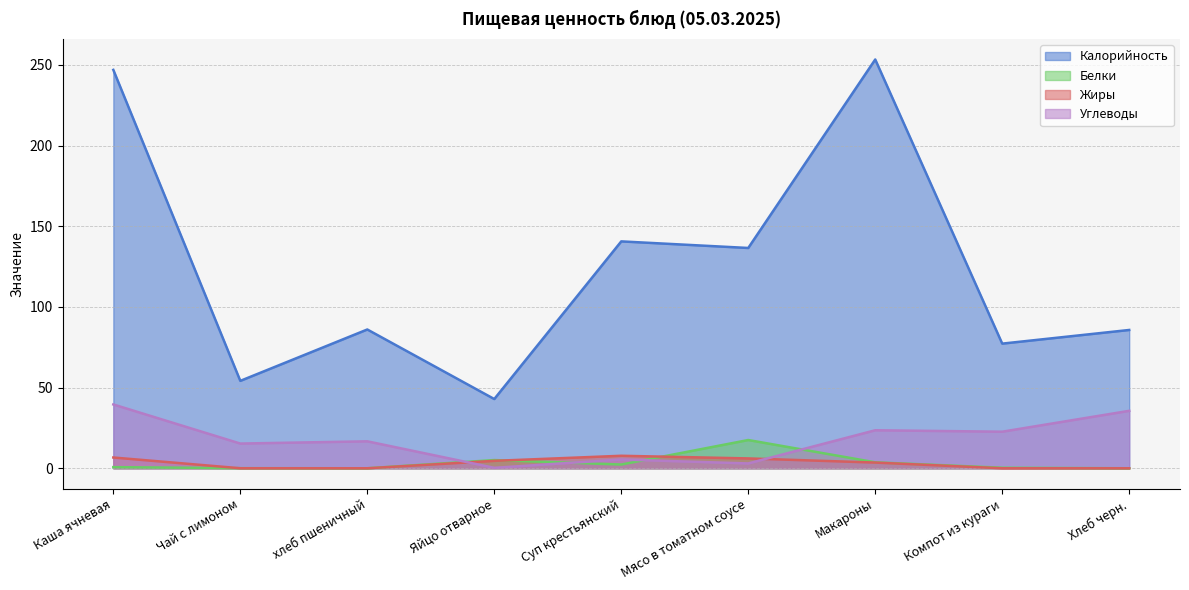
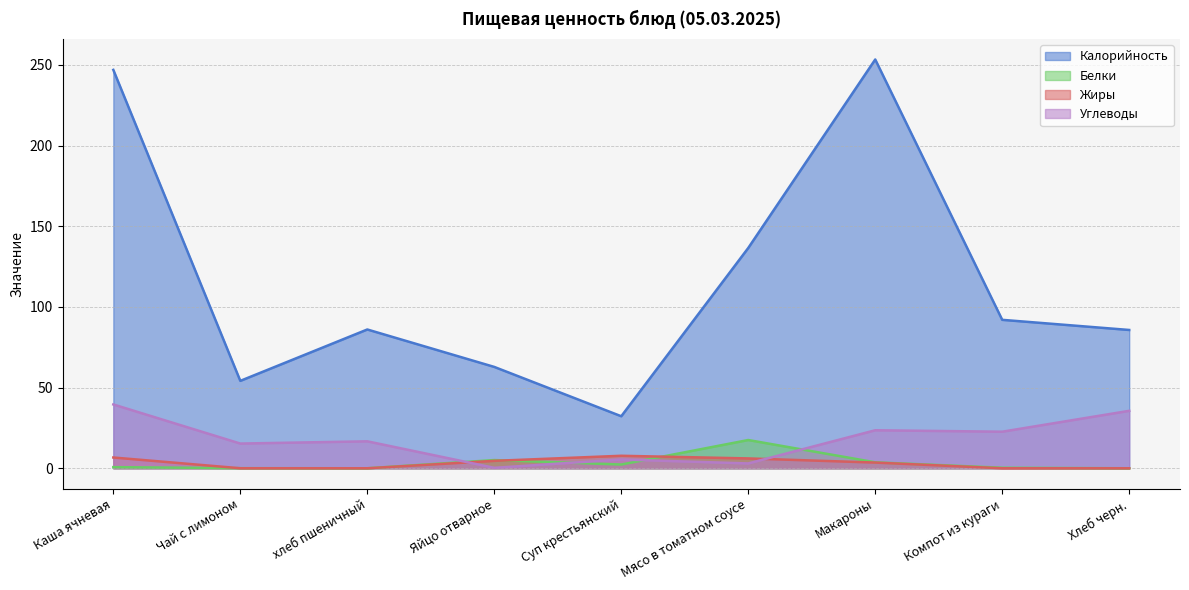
Калорийность, Яйцо отварное: 43 -> 63
Калорийность, Суп крестьянский: 141 -> 32
Калорийность, Компот из кураги: 77 -> 92
